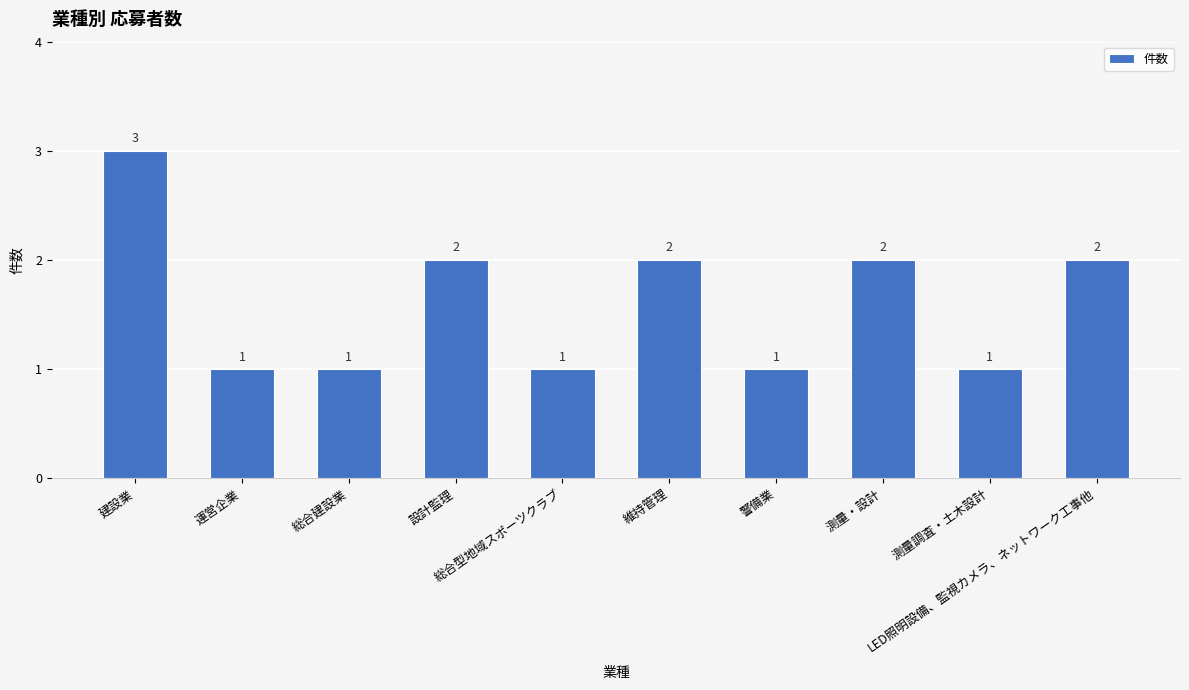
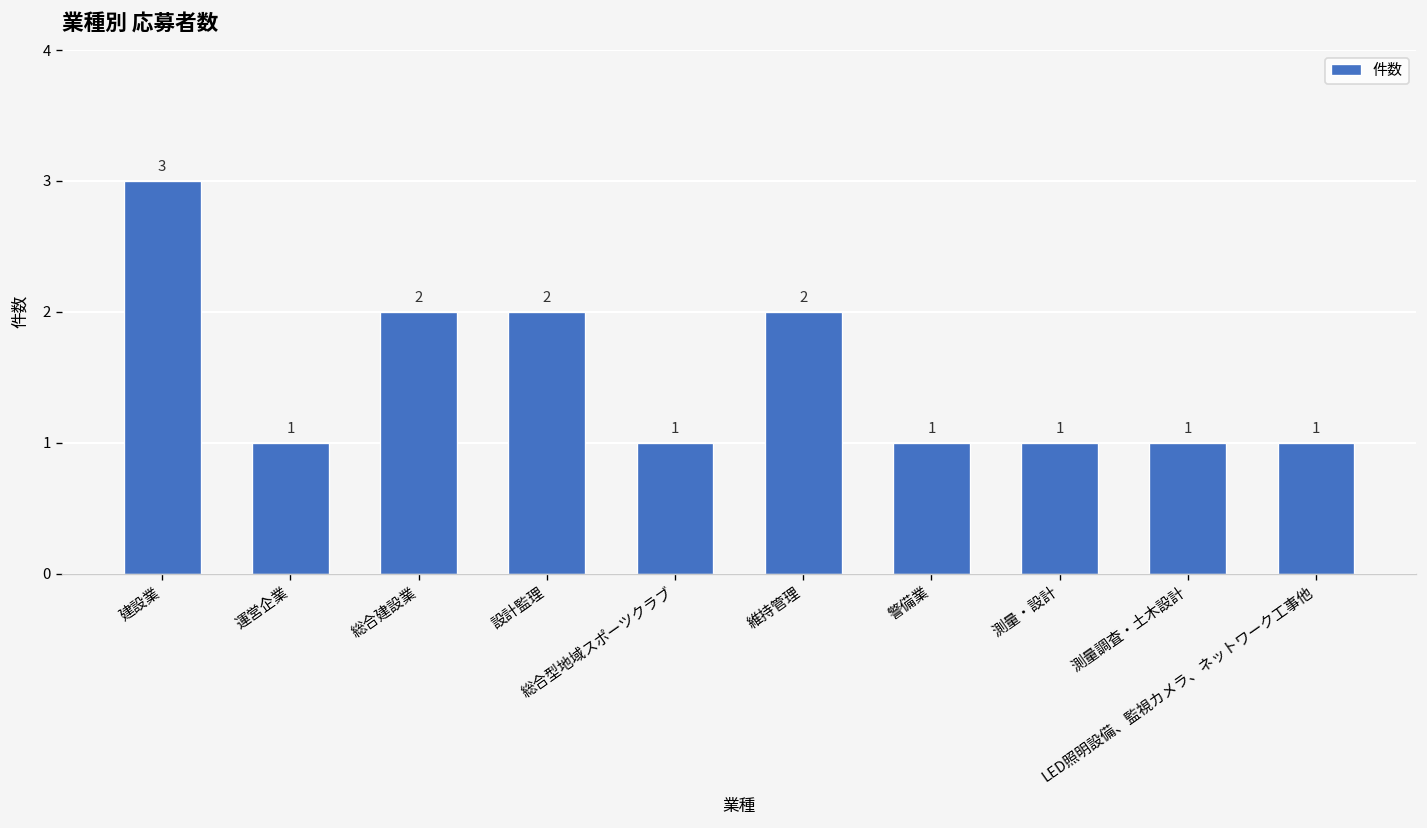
総合建設業: 1 -> 2
測量・設計: 2 -> 1
LED照明設備、監視カメラ、ネットワーク工事他: 2 -> 1
